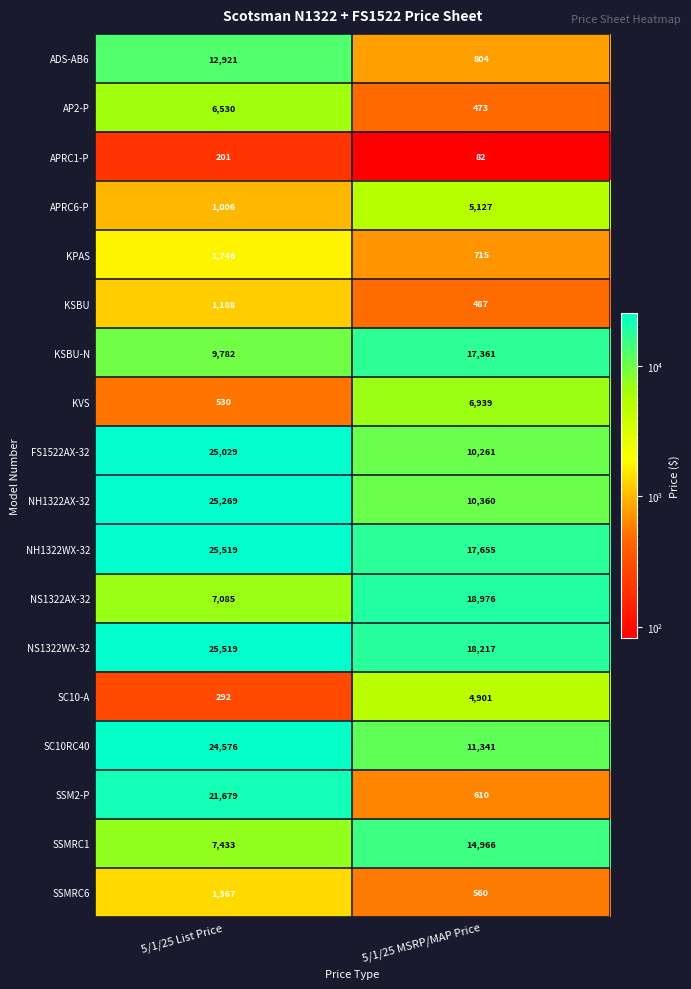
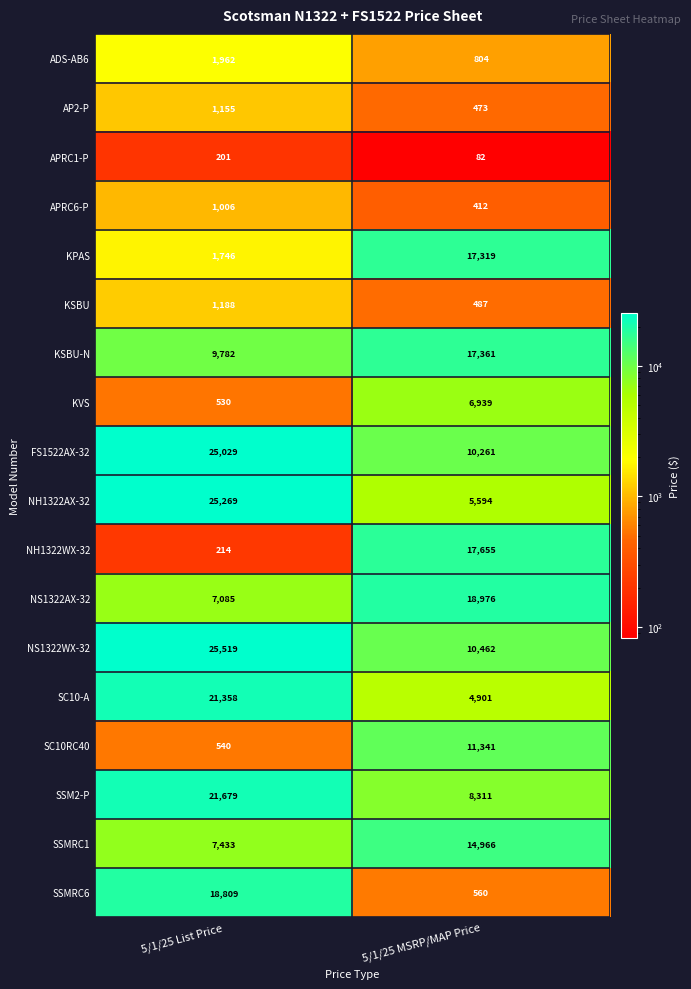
ADS-AB6, 5/1/25 List Price: 12,921 -> 1,962
AP2-P, 5/1/25 List Price: 6,530 -> 1,155
APRC6-P, 5/1/25 MSRP/MAP Price: 5,127 -> 412
KPAS, 5/1/25 MSRP/MAP Price: 715 -> 17,319
NH1322AX-32, 5/1/25 MSRP/MAP Price: 10,360 -> 5,594
NH1322WX-32, 5/1/25 List Price: 25,519 -> 214
NS1322WX-32, 5/1/25 MSRP/MAP Price: 18,217 -> 10,462
SC10-A, 5/1/25 List Price: 292 -> 21,358
SC10RC40, 5/1/25 List Price: 24,576 -> 540
SSM2-P, 5/1/25 MSRP/MAP Price: 610 -> 8,311
SSMRC6, 5/1/25 List Price: 1,367 -> 18,809
